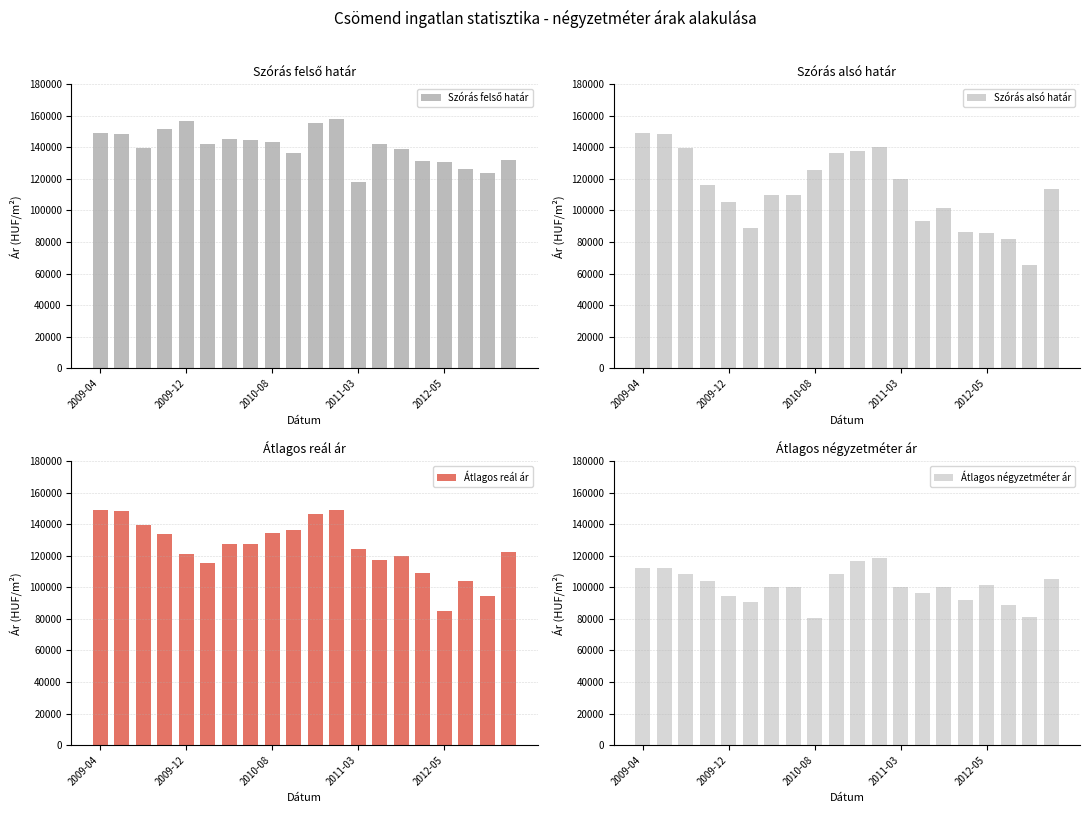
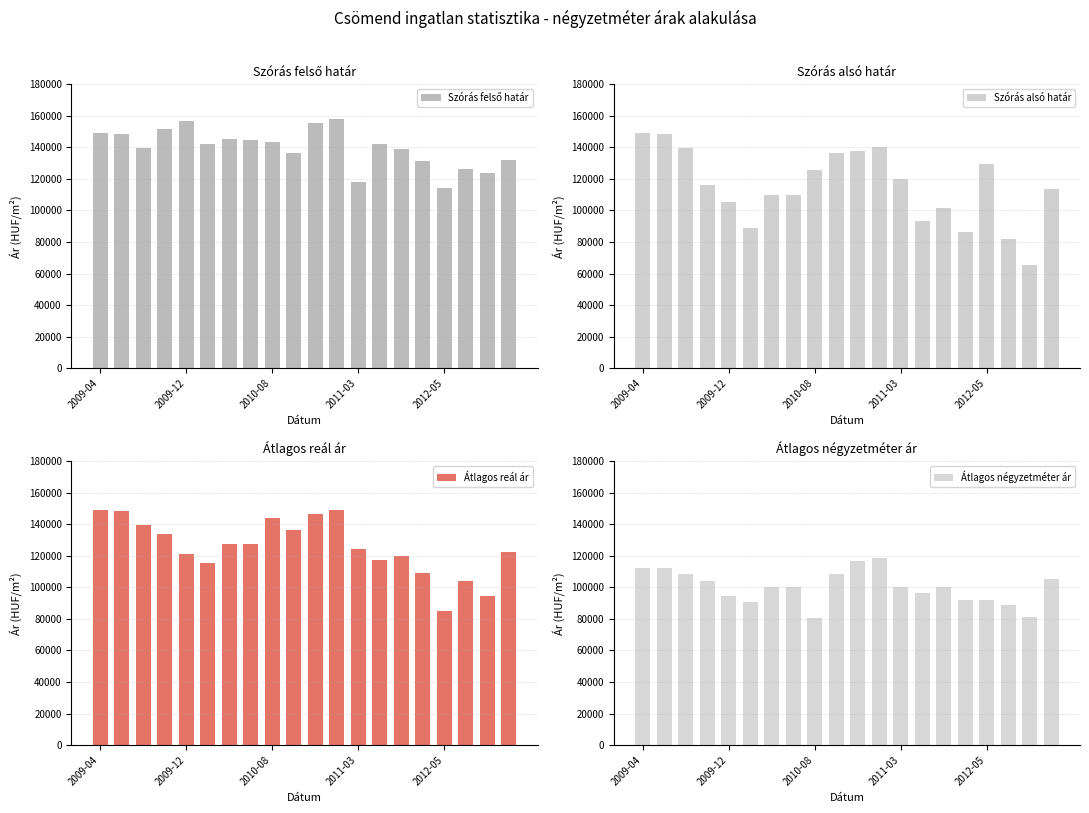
Szórás felső határ, 2012-05: 131000 -> 114000
Szórás alsó határ, 2012-05: 86000 -> 129000
Átlagos reál ár, 2010-08: 135000 -> 144000
Átlagos négyzetméter ár, 2012-05: 102000 -> 92000
